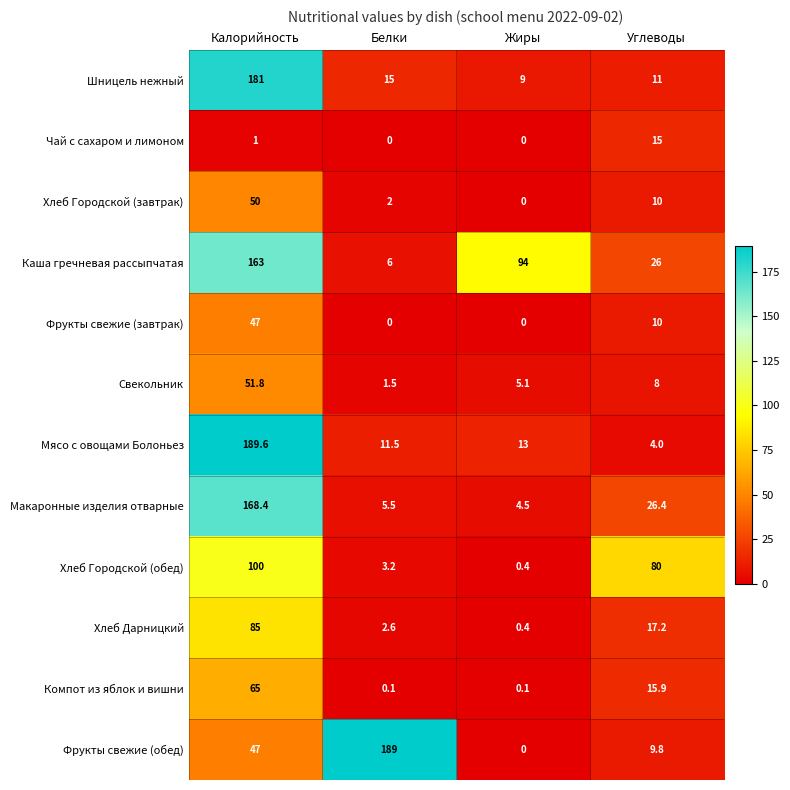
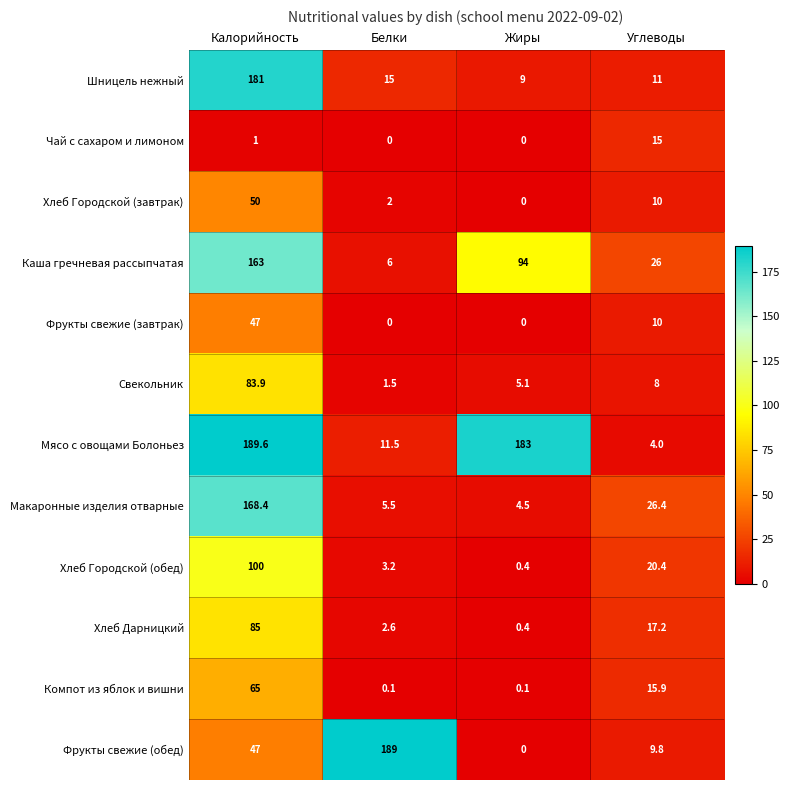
Свекольник, Калорийность: 51.8 -> 83.9
Мясо с овощами Болоньез, Жиры: 13 -> 183
Хлеб Городской (обед), Углеводы: 80 -> 20.4
